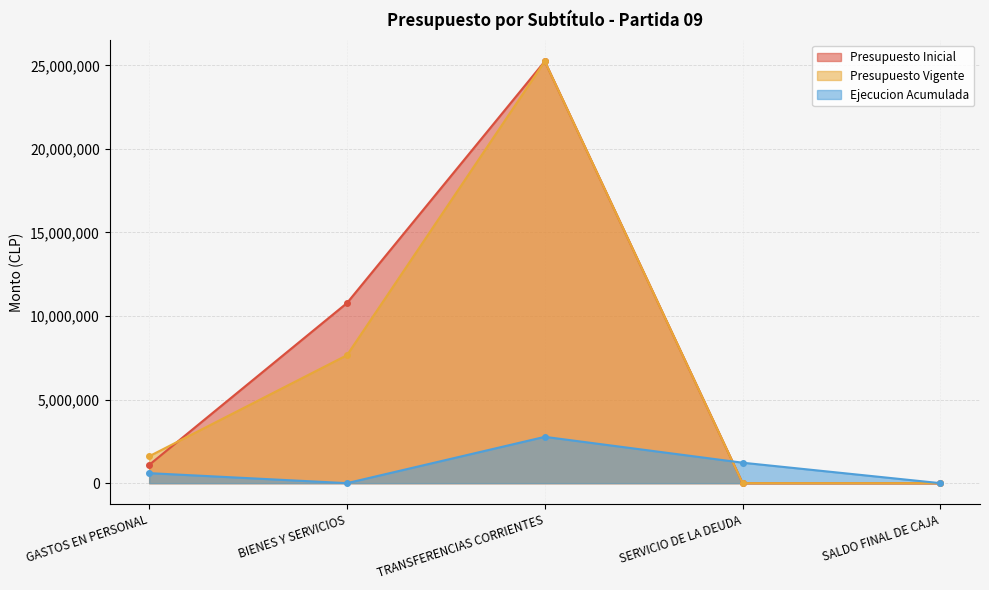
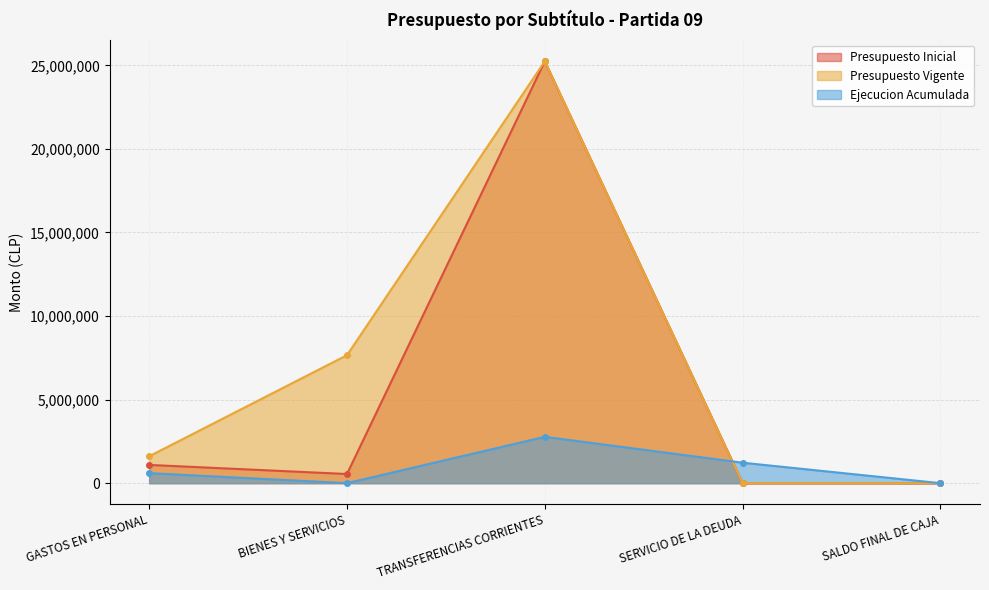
Presupuesto Inicial, BIENES Y SERVICIOS: 10,800,000 -> 500,000
